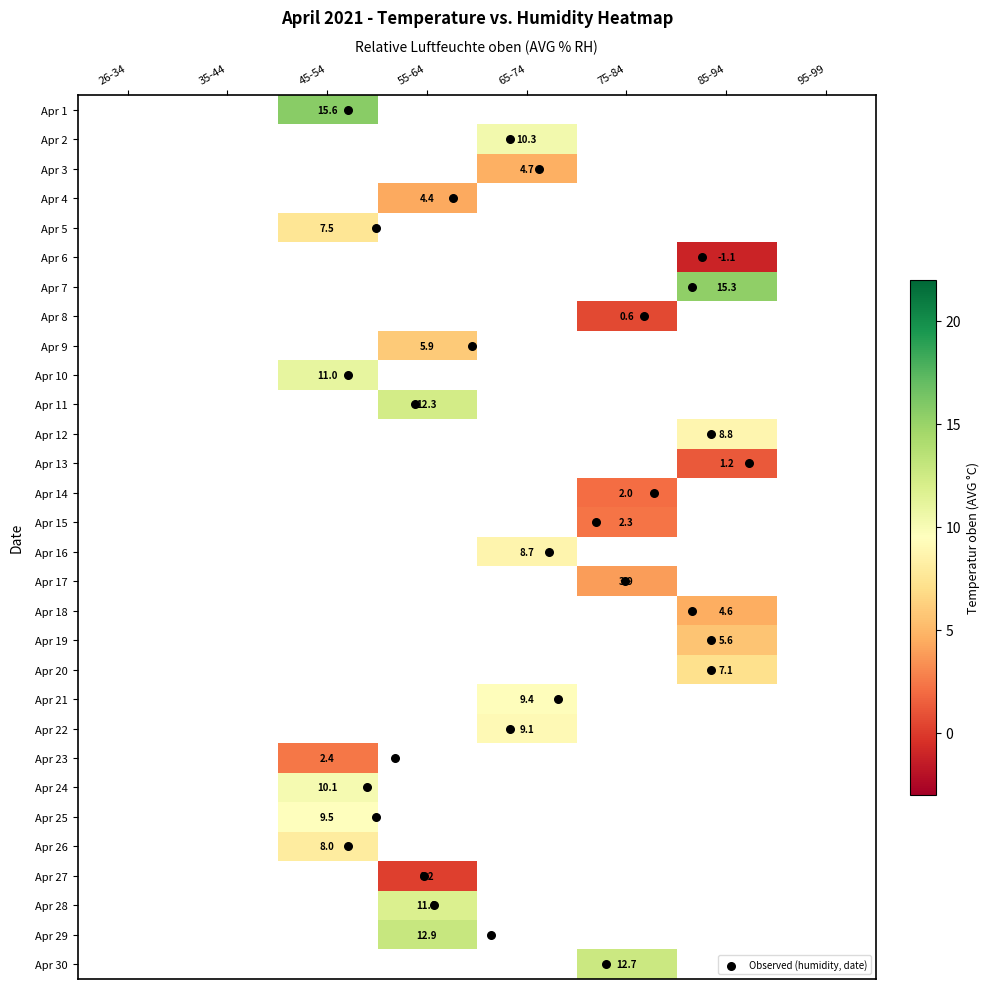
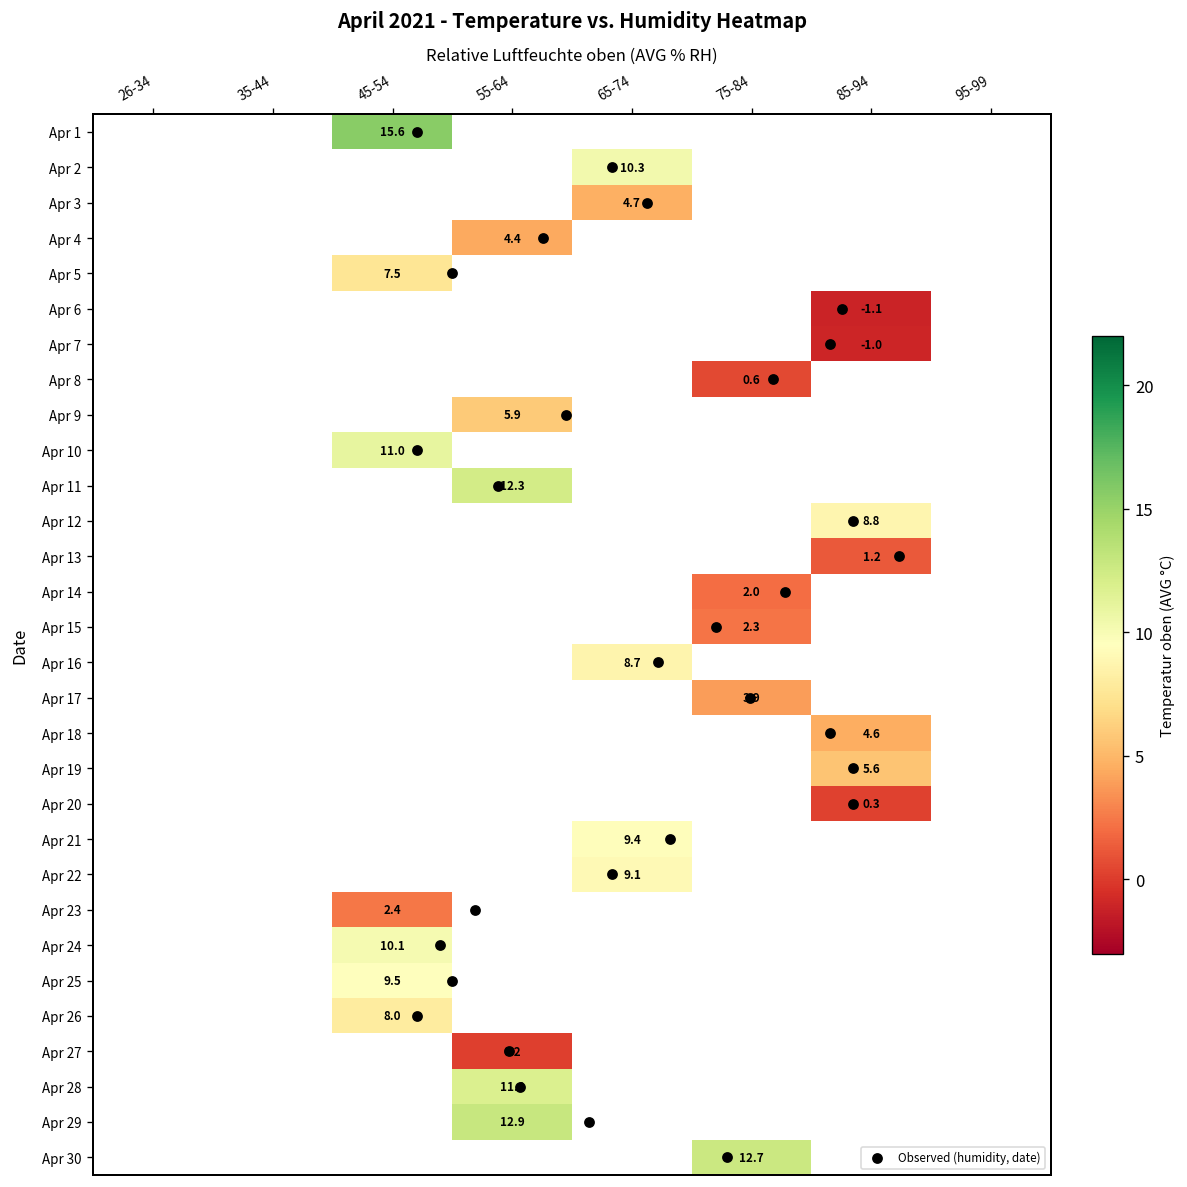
Apr 7, 85-94: 15.3 -> -1.0
Apr 20, 85-94: 7.1 -> 0.3
